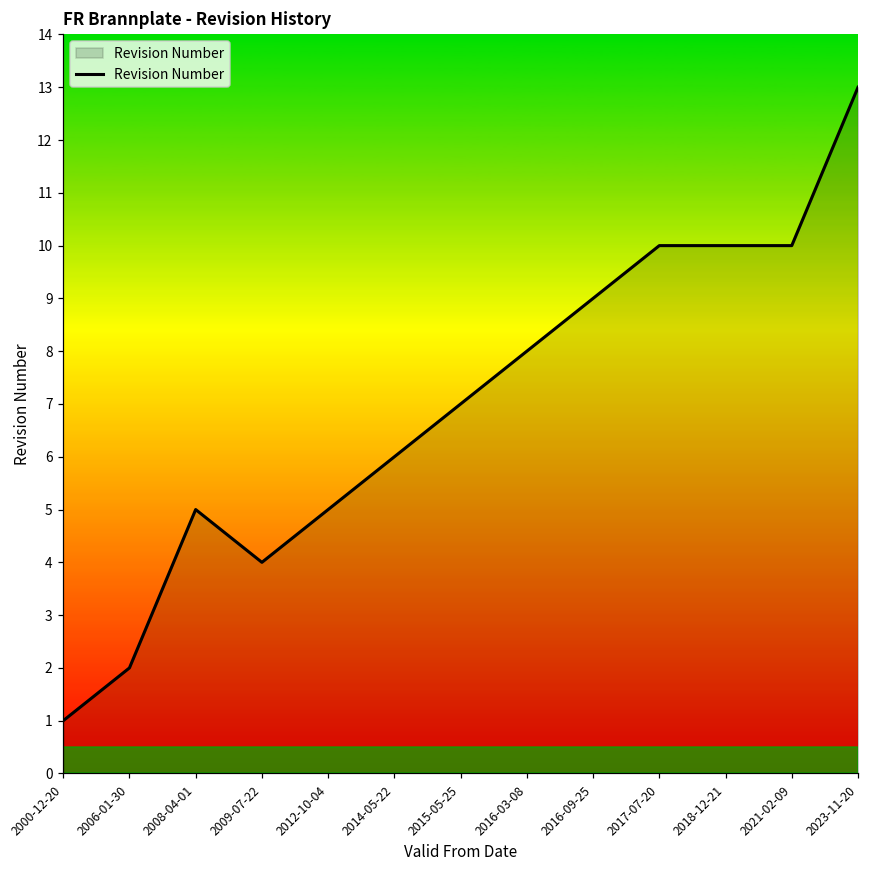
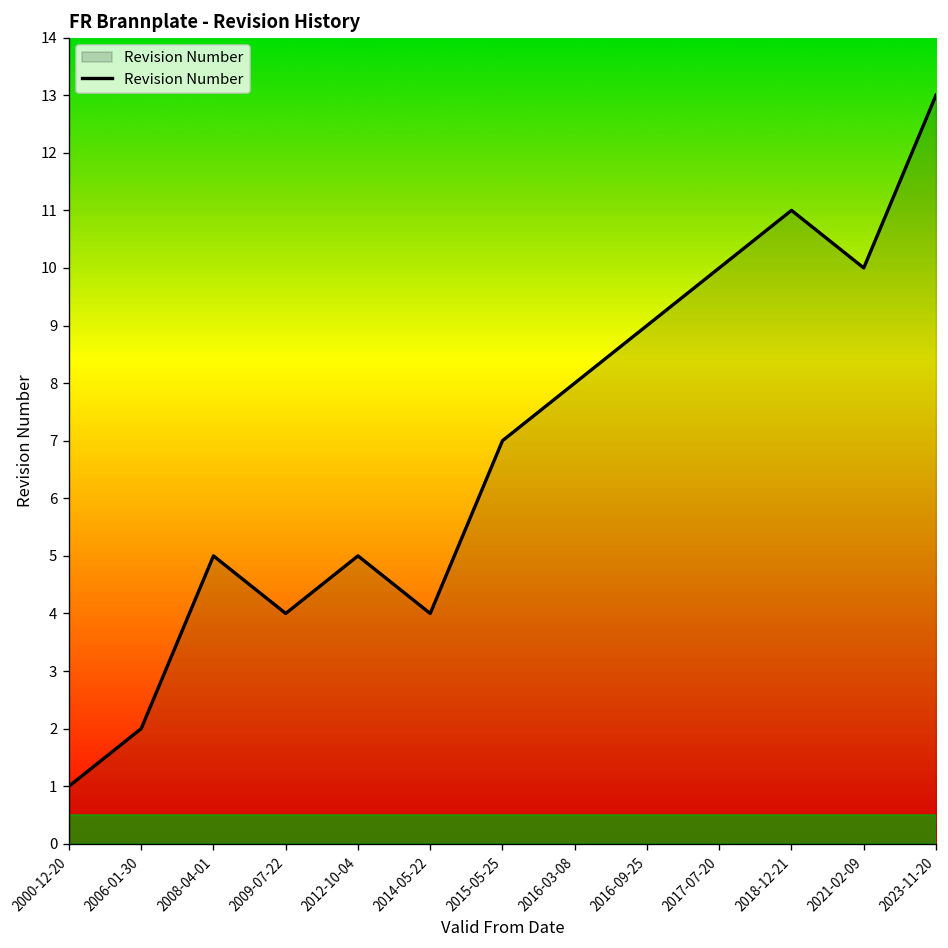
2014-05-22: 6 -> 4
2018-12-21: 10 -> 11
